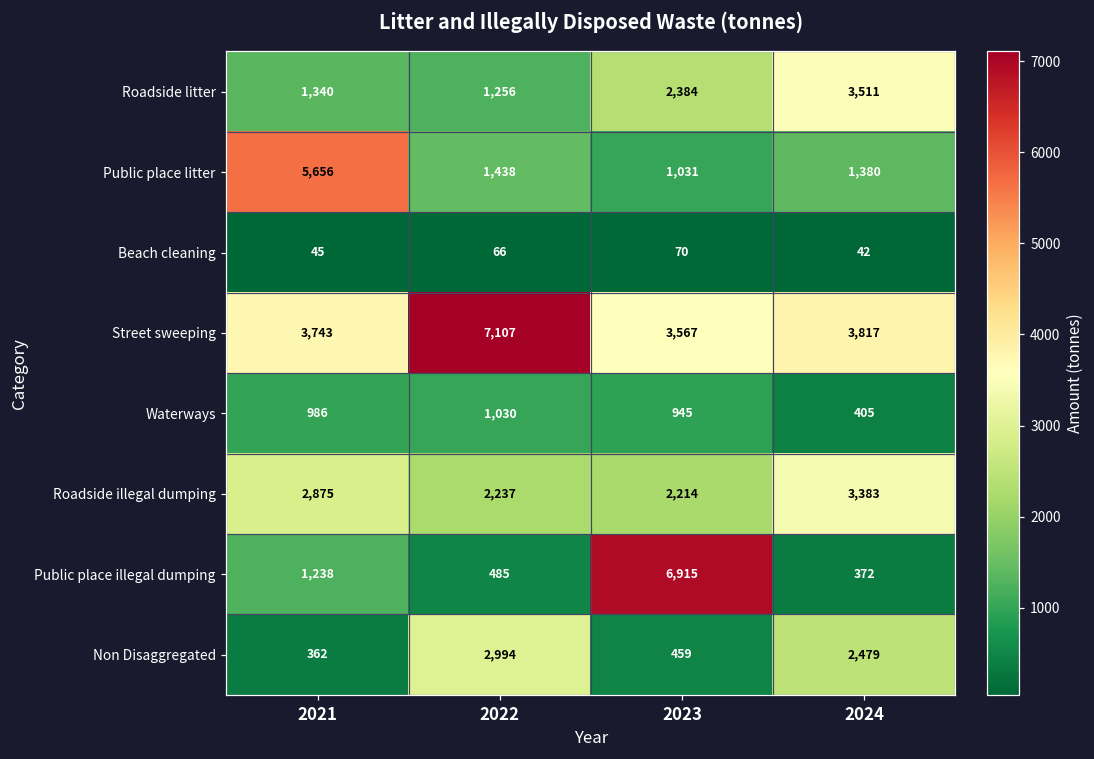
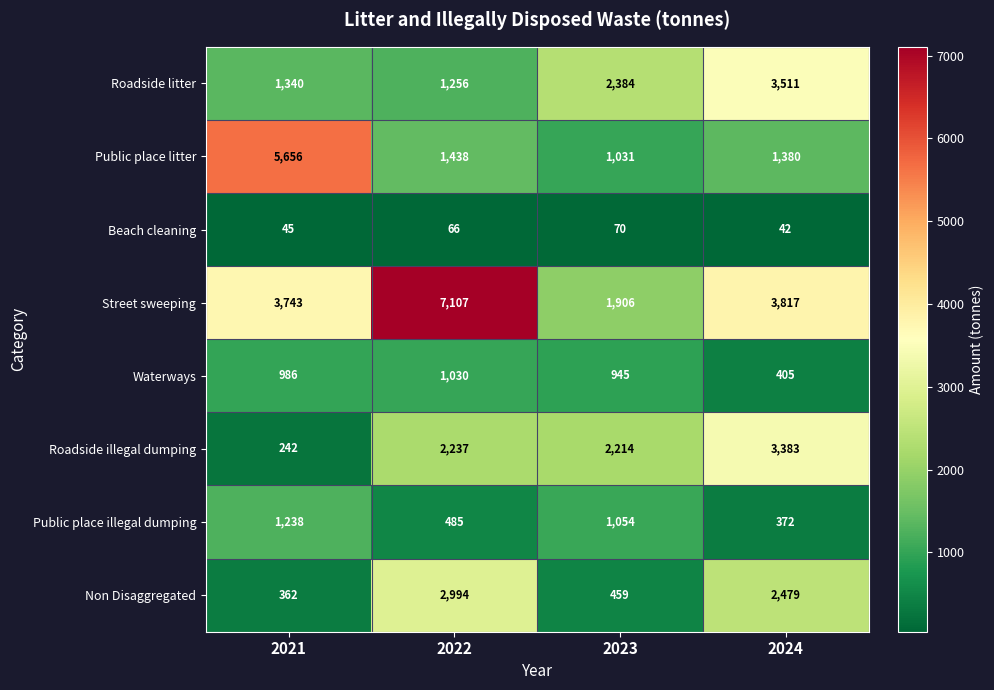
Street sweeping, 2023: 3,567 -> 1,906
Roadside illegal dumping, 2021: 2,875 -> 242
Public place illegal dumping, 2023: 6,915 -> 1,054
